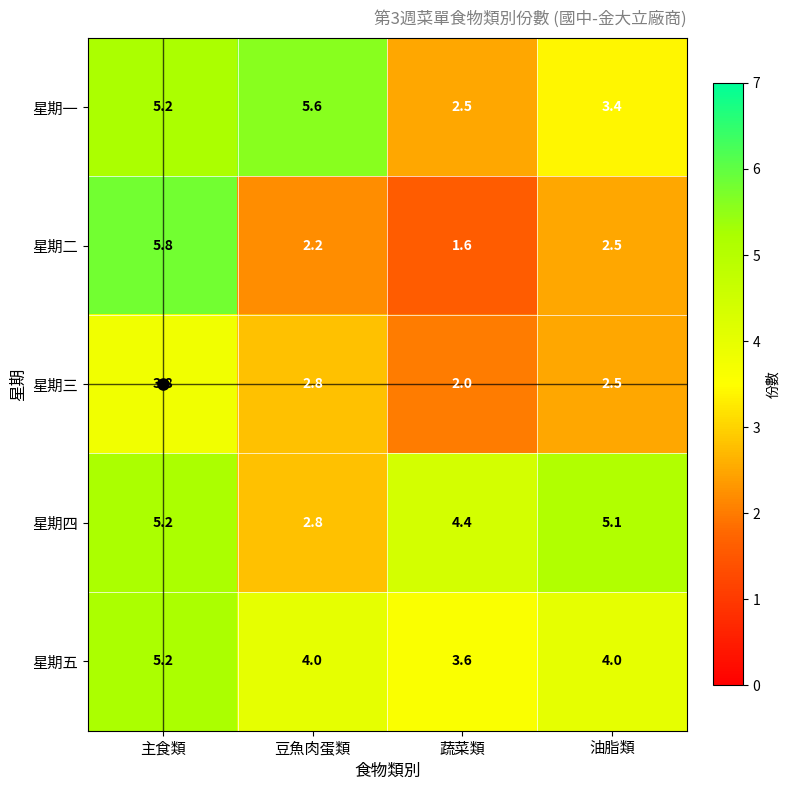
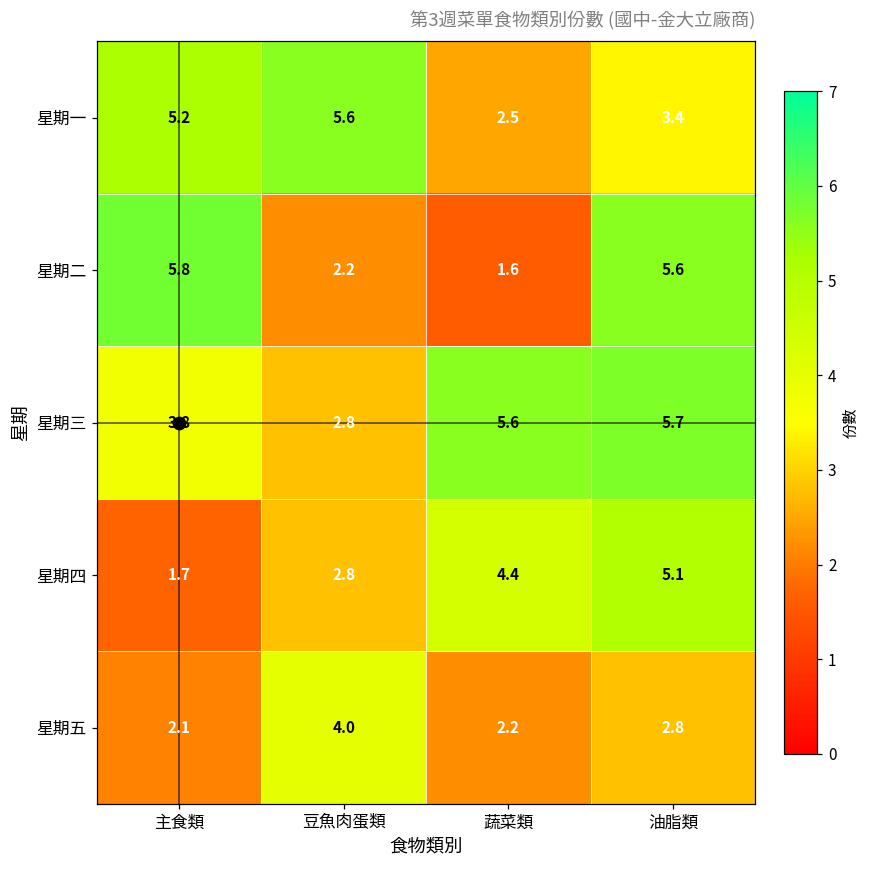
星期二, 油脂類: 2.5 -> 5.6
星期三, 蔬菜類: 2.0 -> 5.6
星期三, 油脂類: 2.5 -> 5.7
星期四, 主食類: 5.2 -> 1.7
星期五, 主食類: 5.2 -> 2.1
星期五, 蔬菜類: 3.6 -> 2.2
星期五, 油脂類: 4.0 -> 2.8
